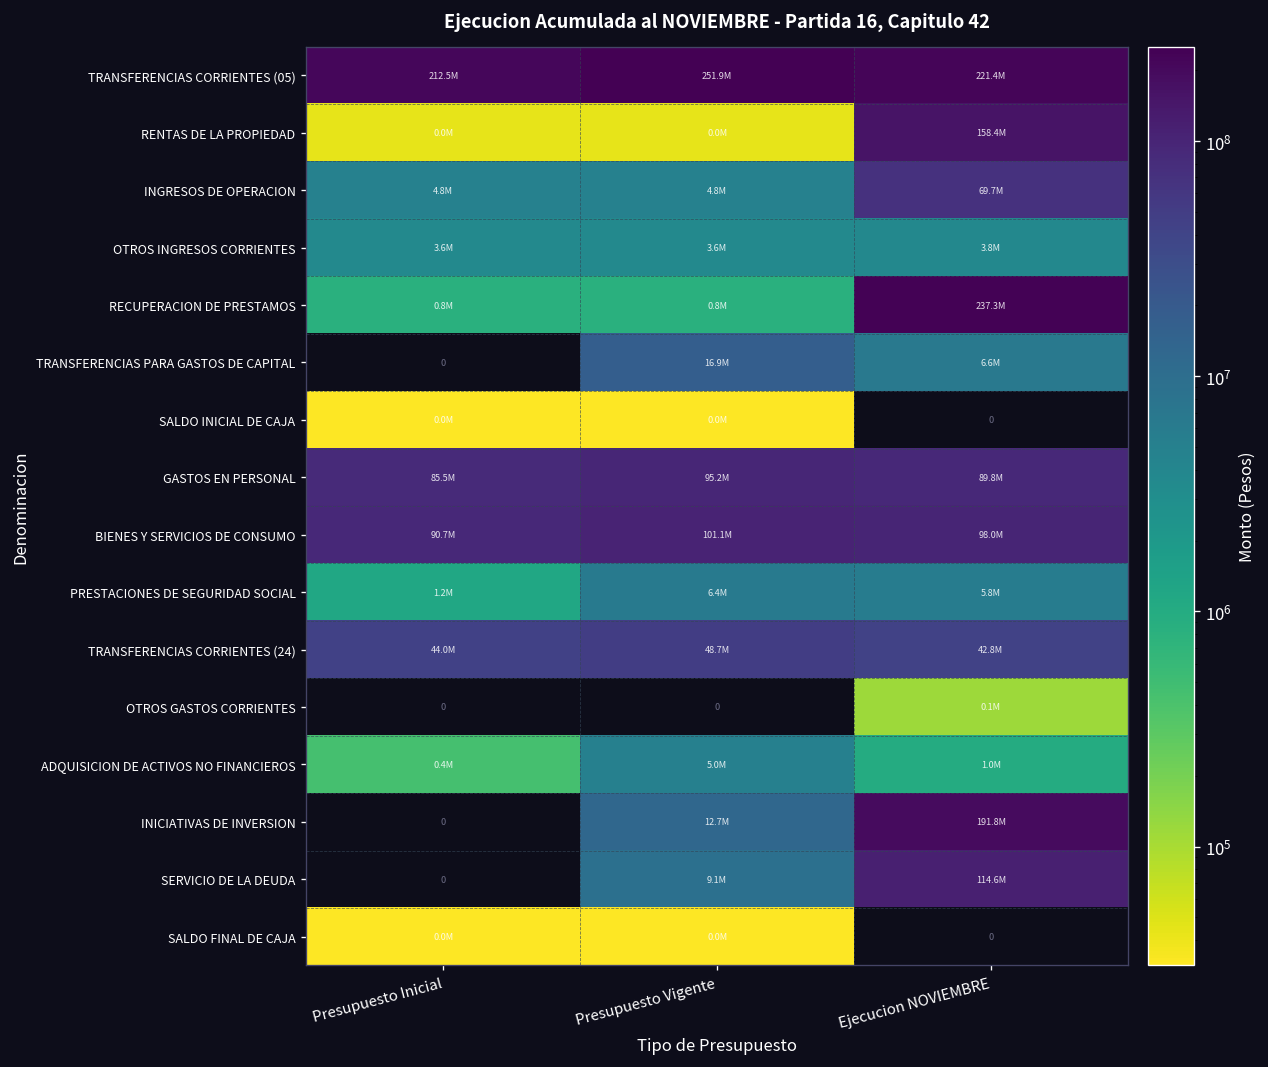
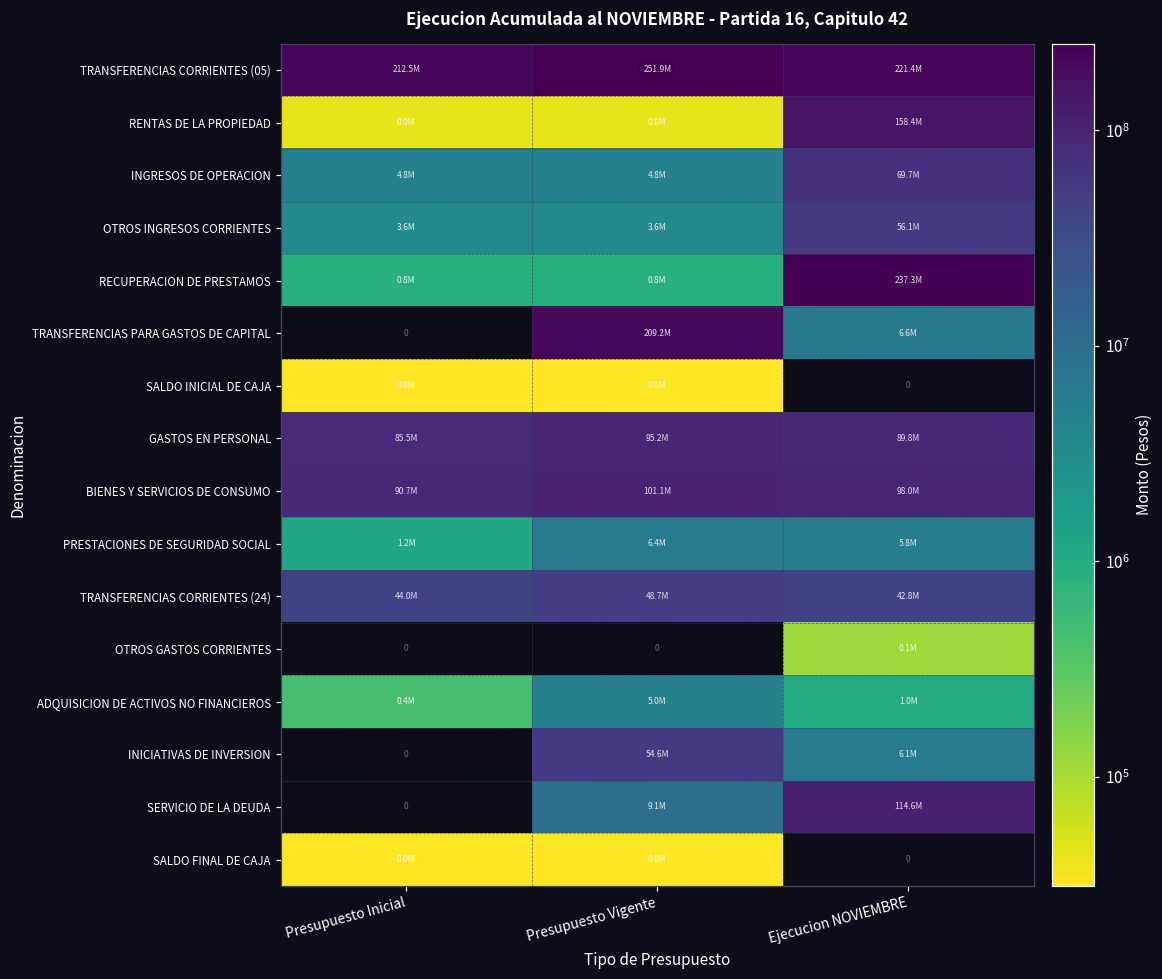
OTROS INGRESOS CORRIENTES, Ejecucion NOVIEMBRE: 3.8M -> 56.1M
TRANSFERENCIAS PARA GASTOS DE CAPITAL, Presupuesto Vigente: 16.9M -> 209.2M
INICIATIVAS DE INVERSION, Presupuesto Vigente: 12.7M -> 54.6M
INICIATIVAS DE INVERSION, Ejecucion NOVIEMBRE: 191.8M -> 6.1M
